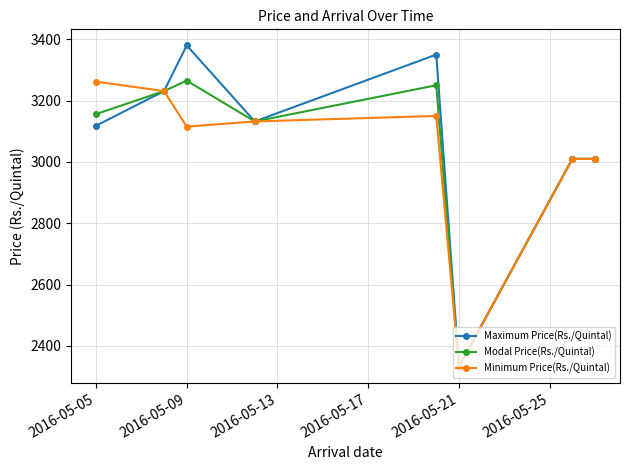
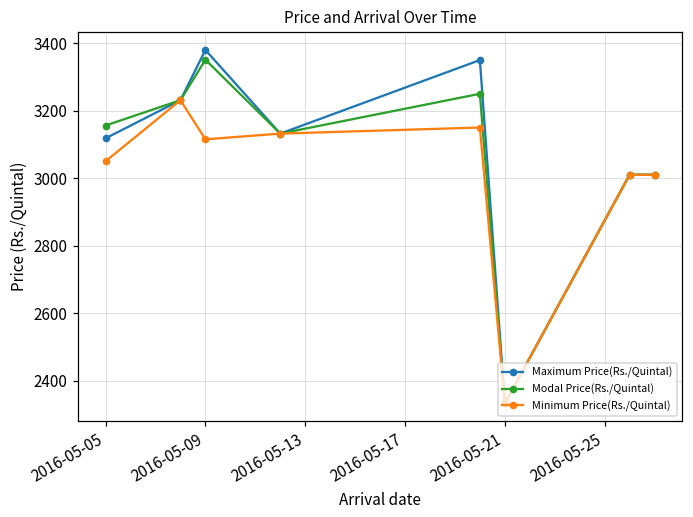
Minimum Price(Rs./Quintal), 2016-05-05: 3260 -> 3050
Modal Price(Rs./Quintal), 2016-05-09: 3270 -> 3350
